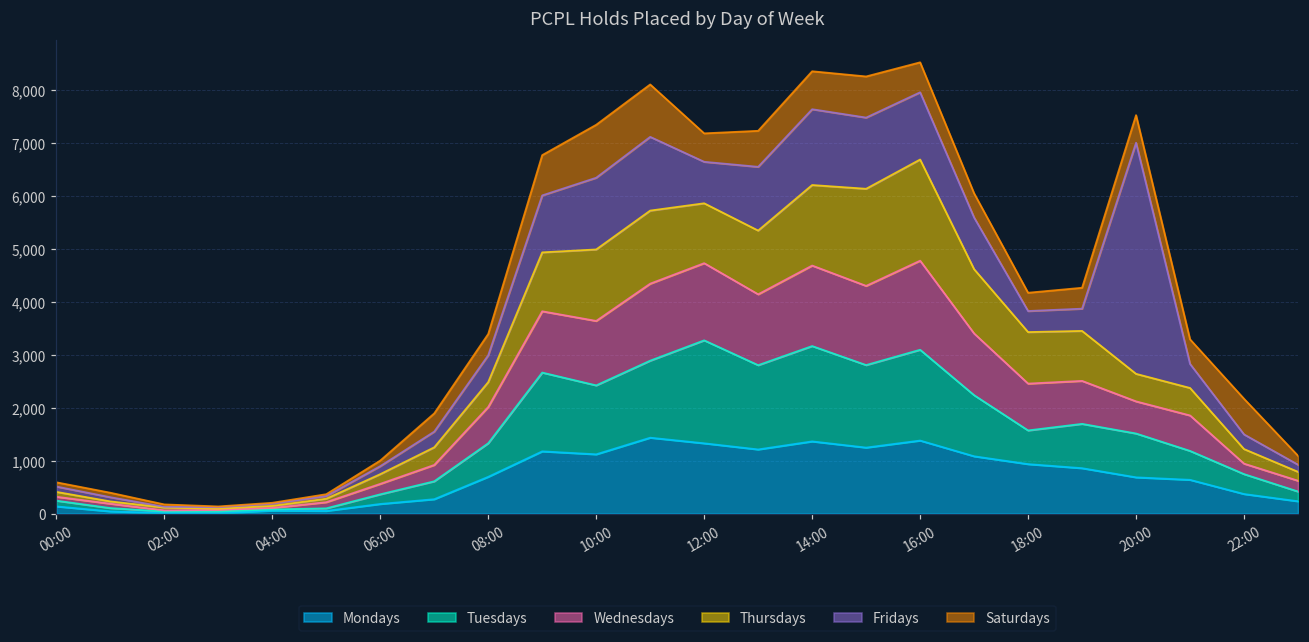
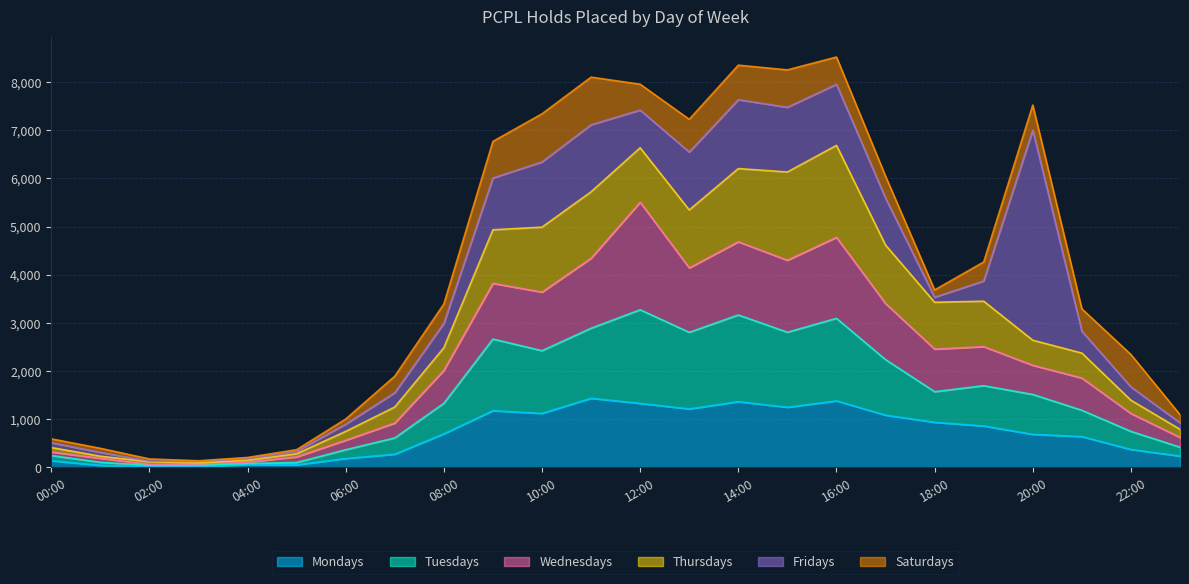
Wednesdays, 12:00: 1,500 -> 2,200
Fridays, 18:00: 400 -> 100
Saturdays, 18:00: 300 -> 200
Wednesdays, 22:00: 200 -> 400
